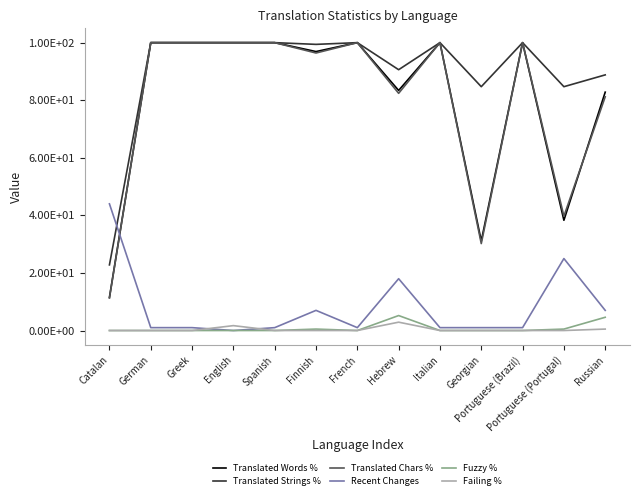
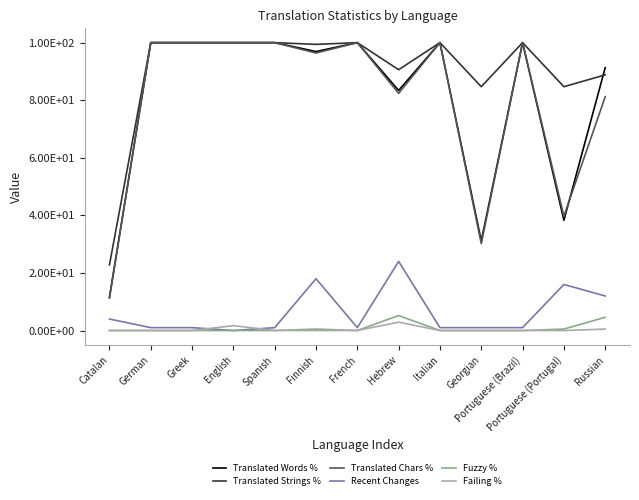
Recent Changes, Catalan: 44 -> 4
Recent Changes, Finnish: 7 -> 18
Recent Changes, Hebrew: 18 -> 24
Recent Changes, Portuguese (Portugal): 25 -> 16
Translated Words %, Russian: 83 -> 91
Recent Changes, Russian: 7 -> 12
